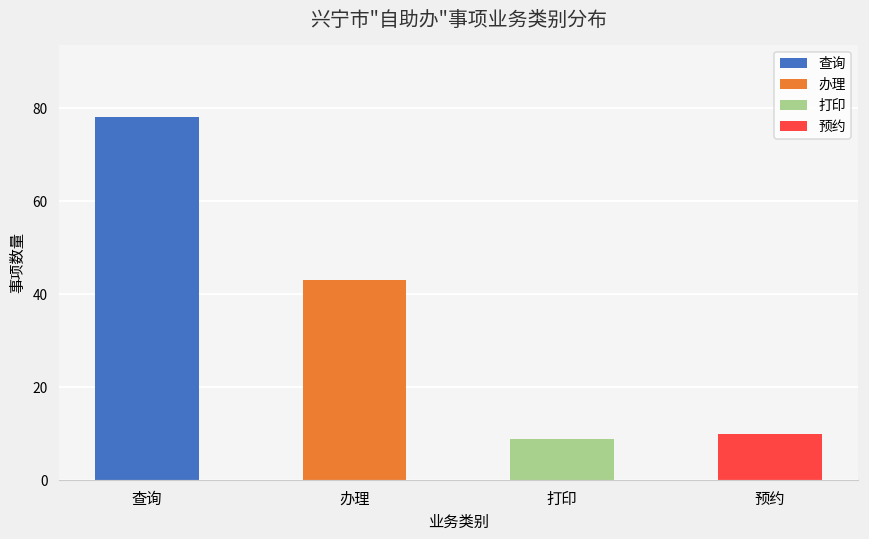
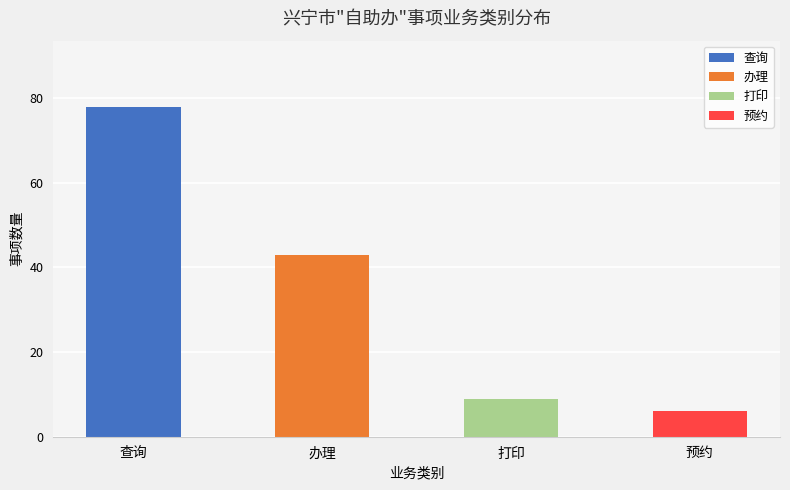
预约: 10 -> 6
